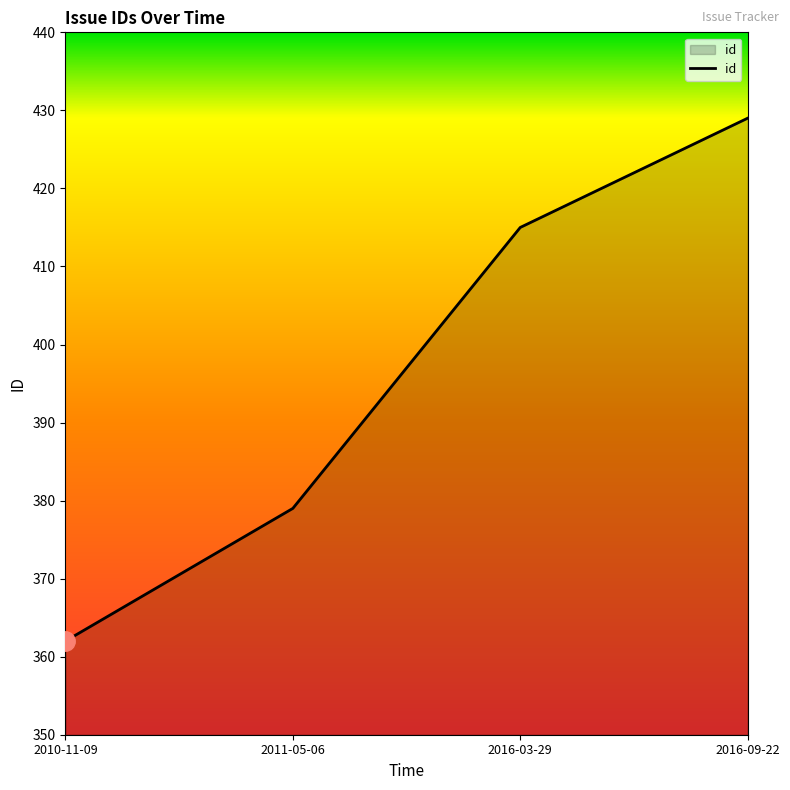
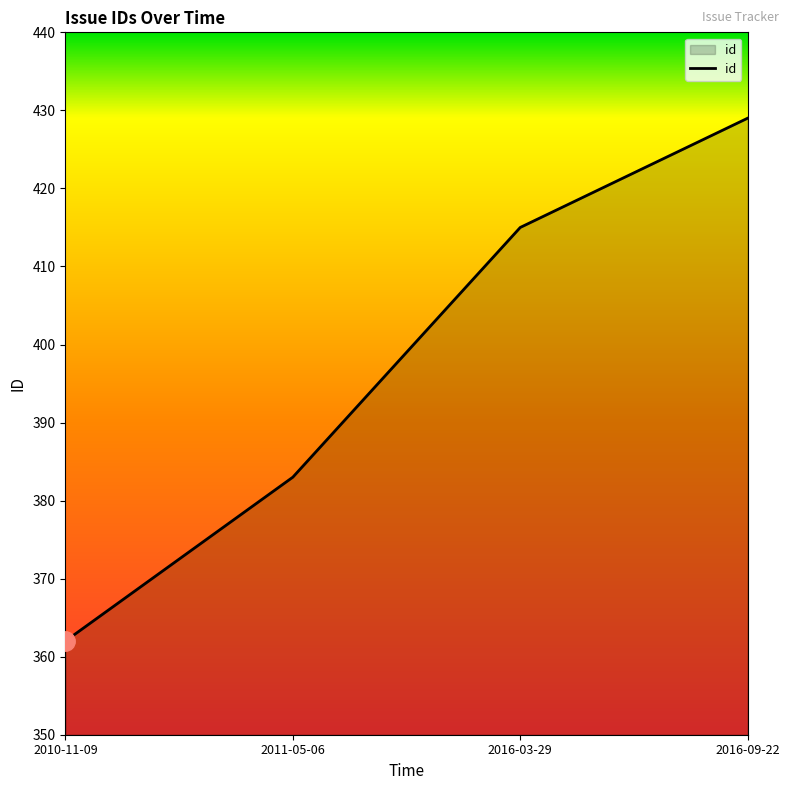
id, 2011-05-06: 379 -> 383
